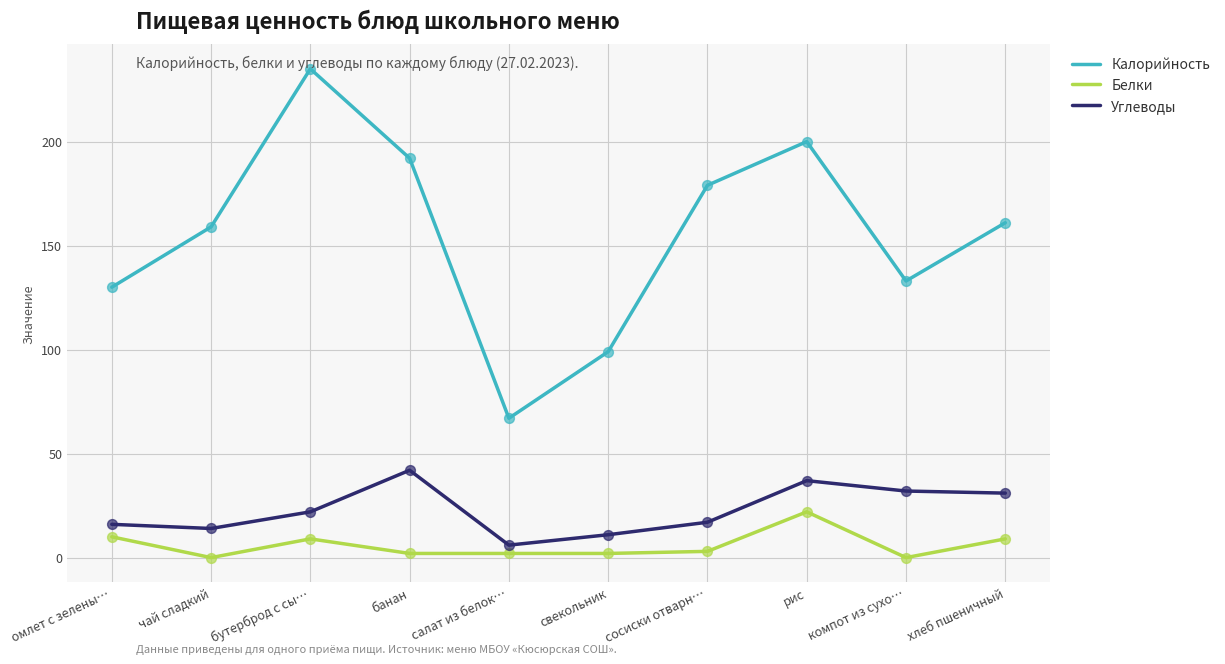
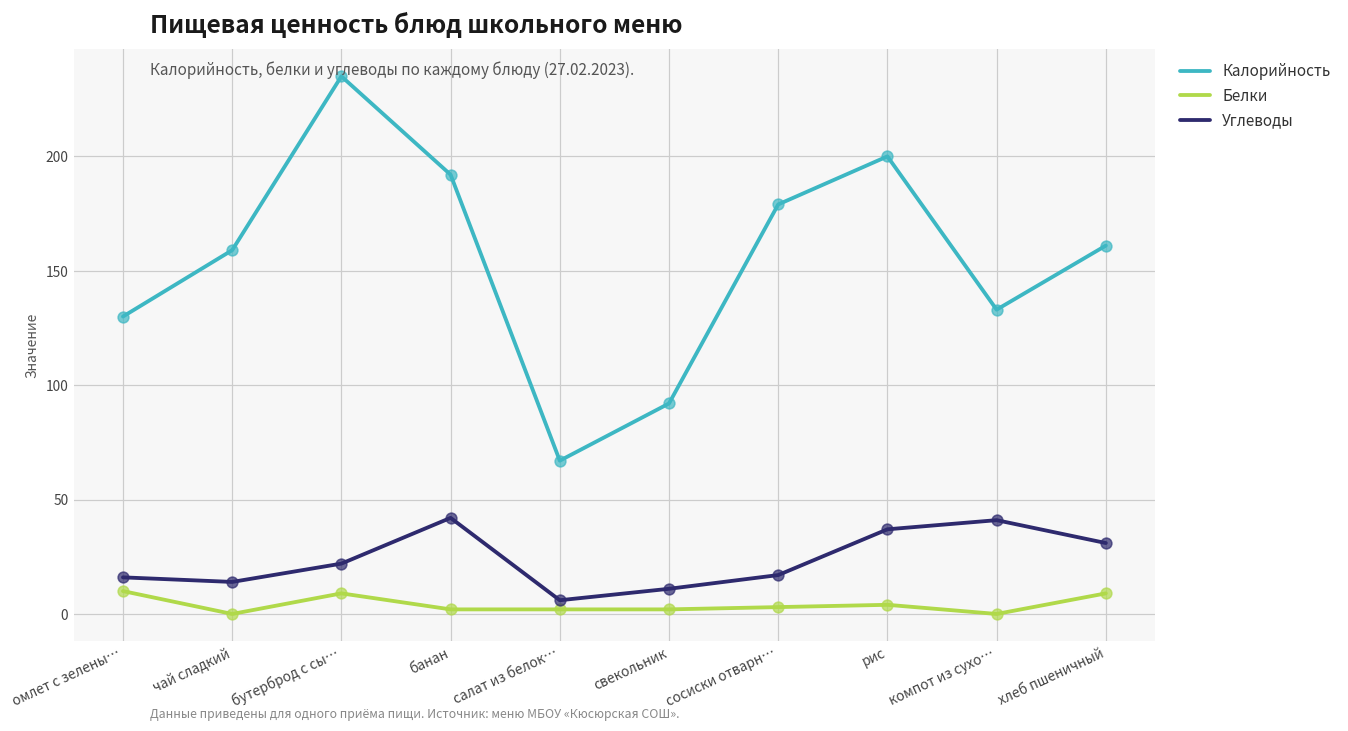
Калорийность, свекольник: 99 -> 92
Белки, рис: 22 -> 4
Углеводы, компот из сухо…: 32 -> 41
